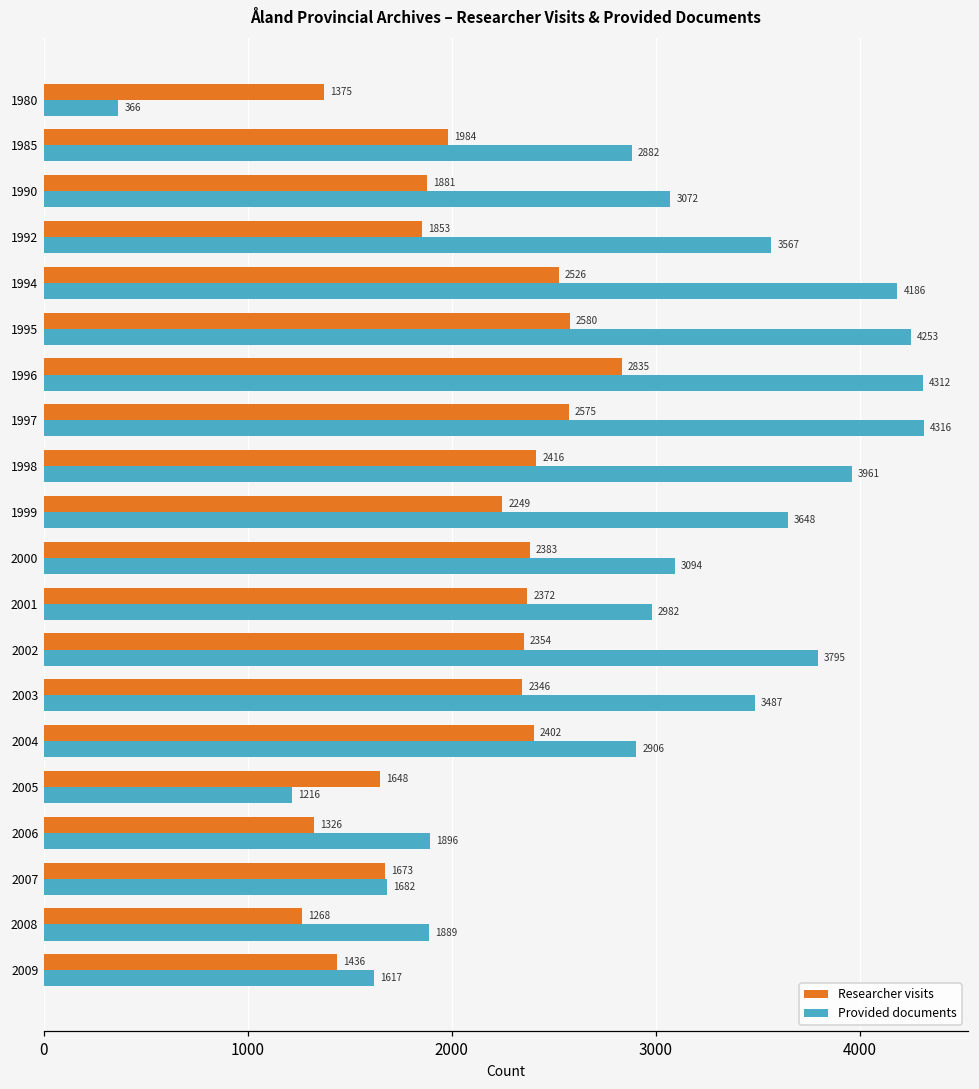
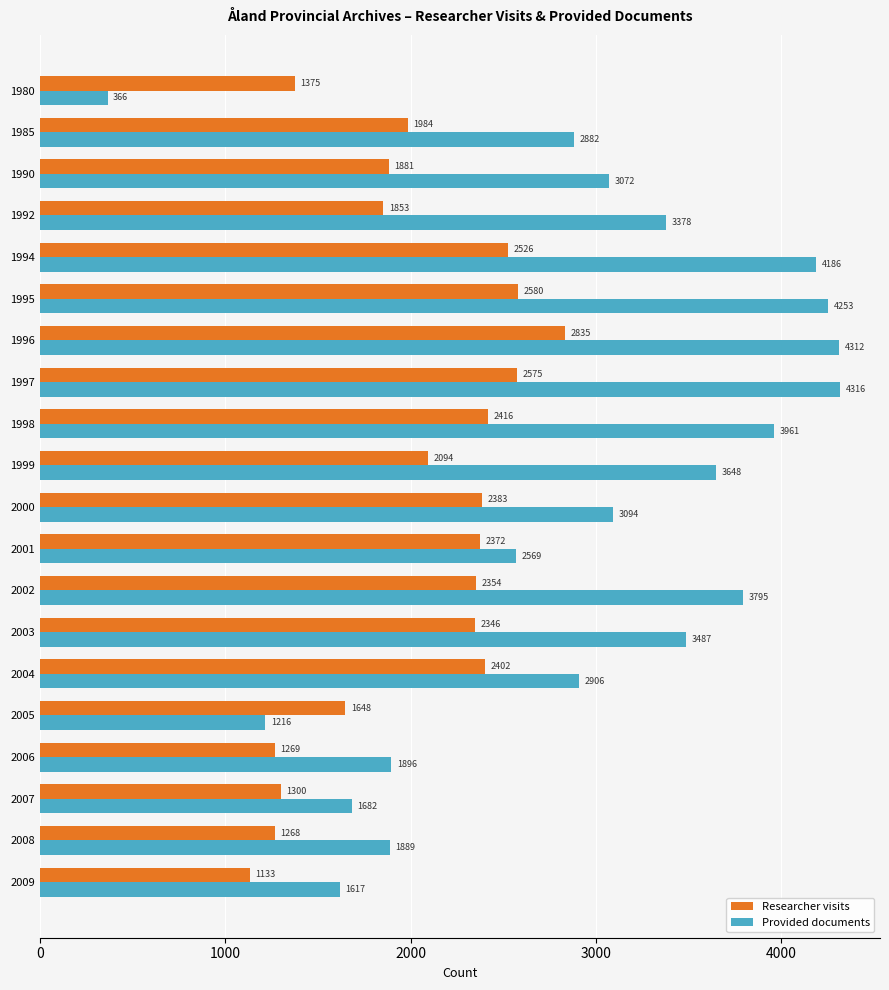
Provided documents, 1992: 3567 -> 3378
Researcher visits, 1999: 2249 -> 2094
Provided documents, 2001: 2982 -> 2569
Researcher visits, 2006: 1326 -> 1269
Researcher visits, 2007: 1673 -> 1300
Researcher visits, 2009: 1436 -> 1133
